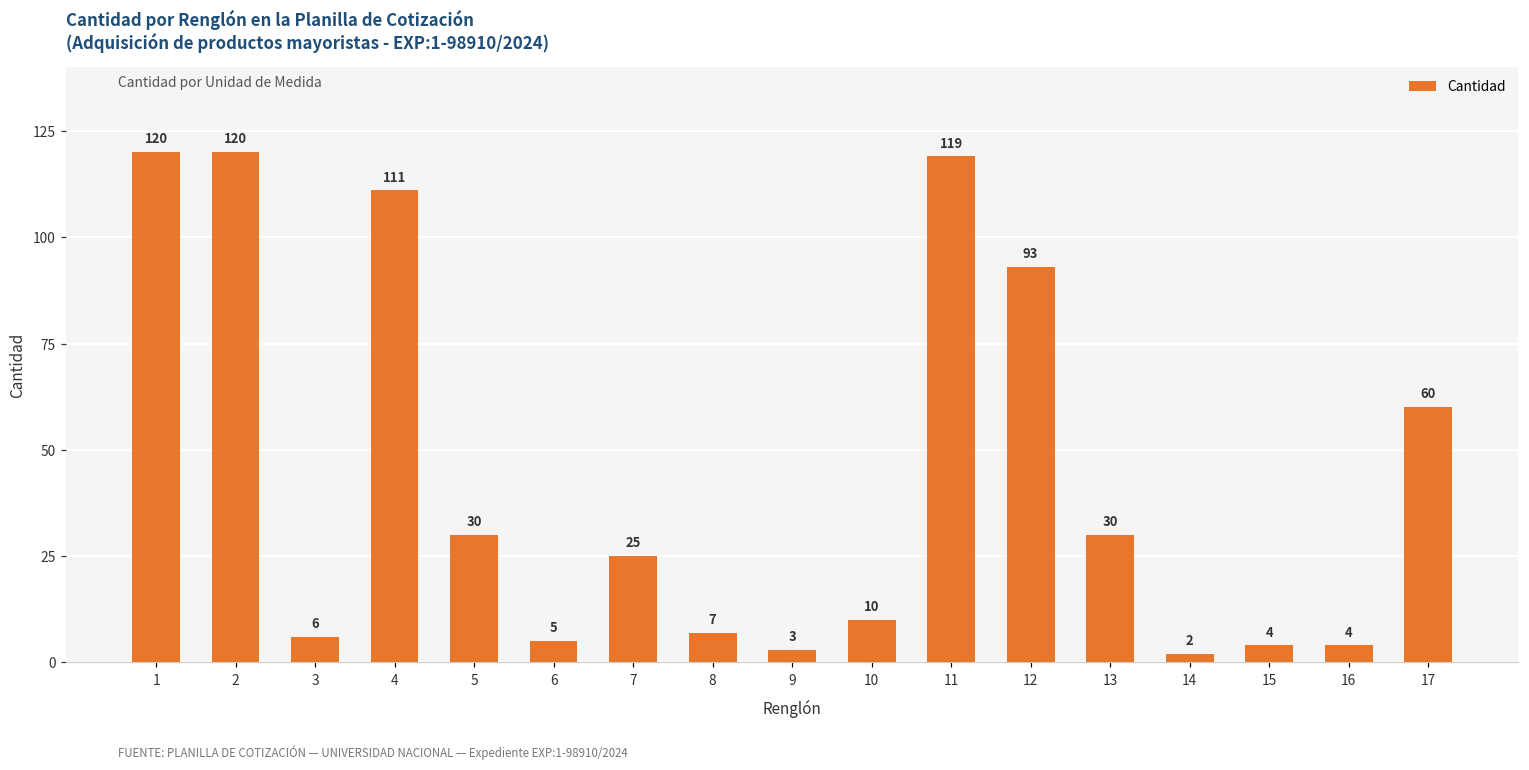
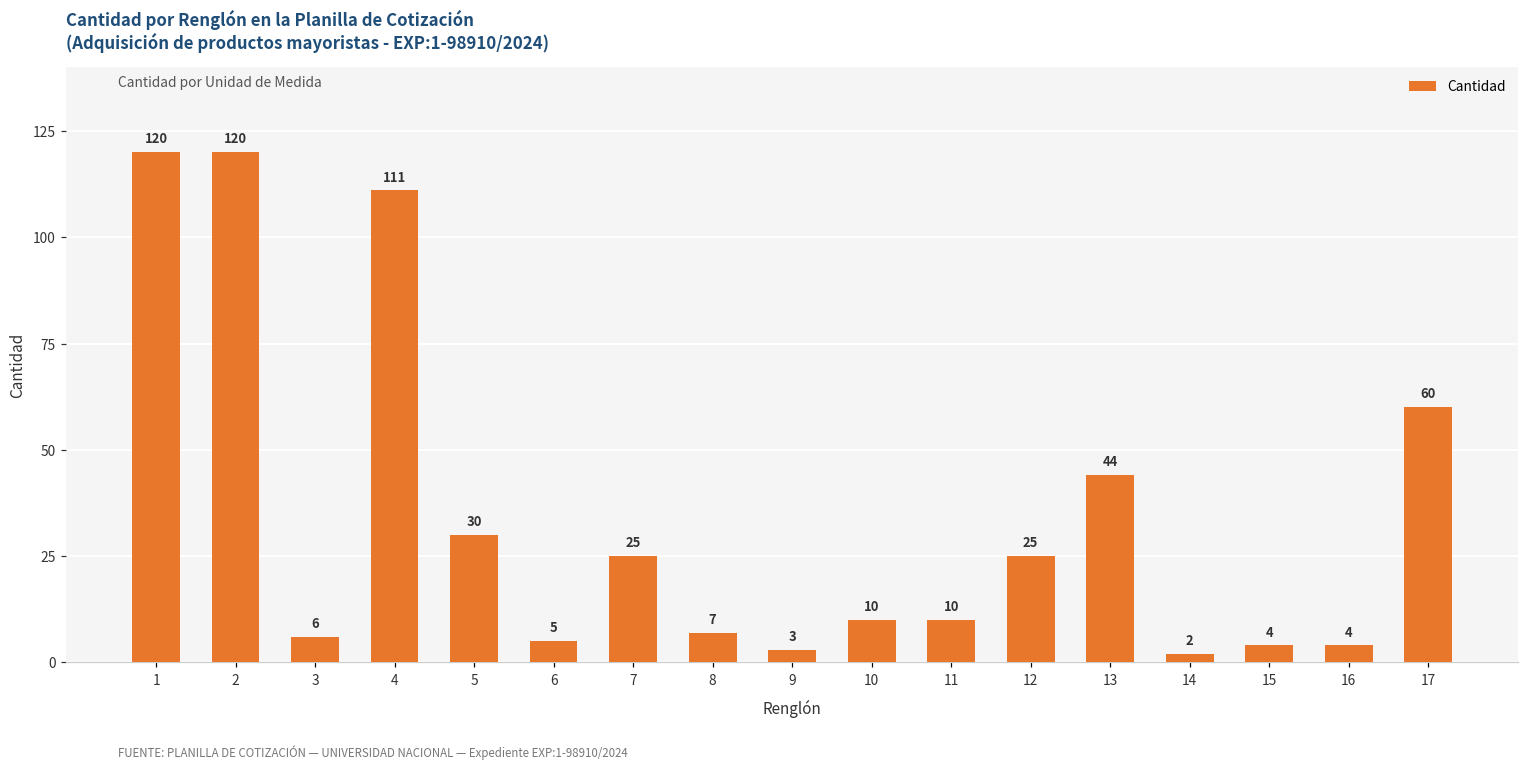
11: 119 -> 10
12: 93 -> 25
13: 30 -> 44
